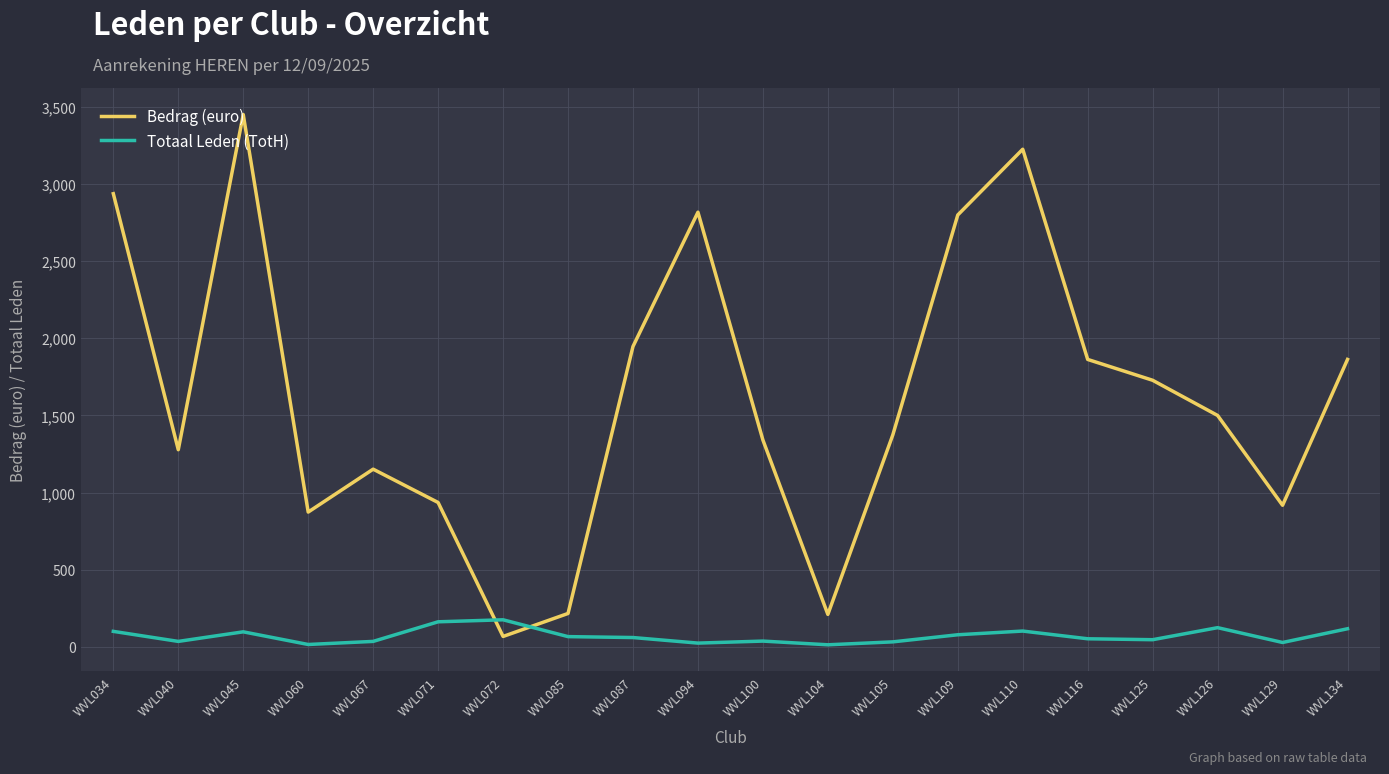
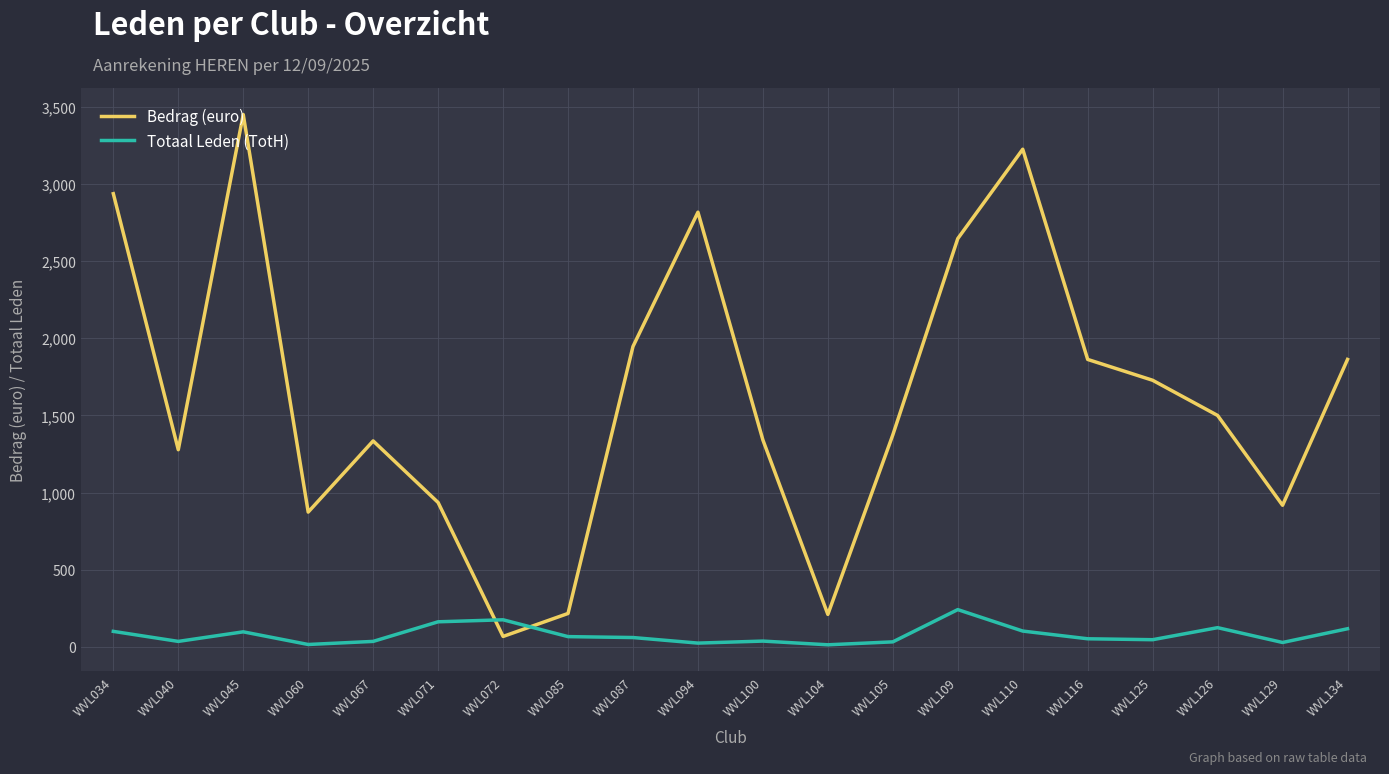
Bedrag (euro), WVL067: 1,150 -> 1,340
Bedrag (euro), WVL109: 2,800 -> 2,650
Totaal Leden (TotH), WVL109: 80 -> 240
